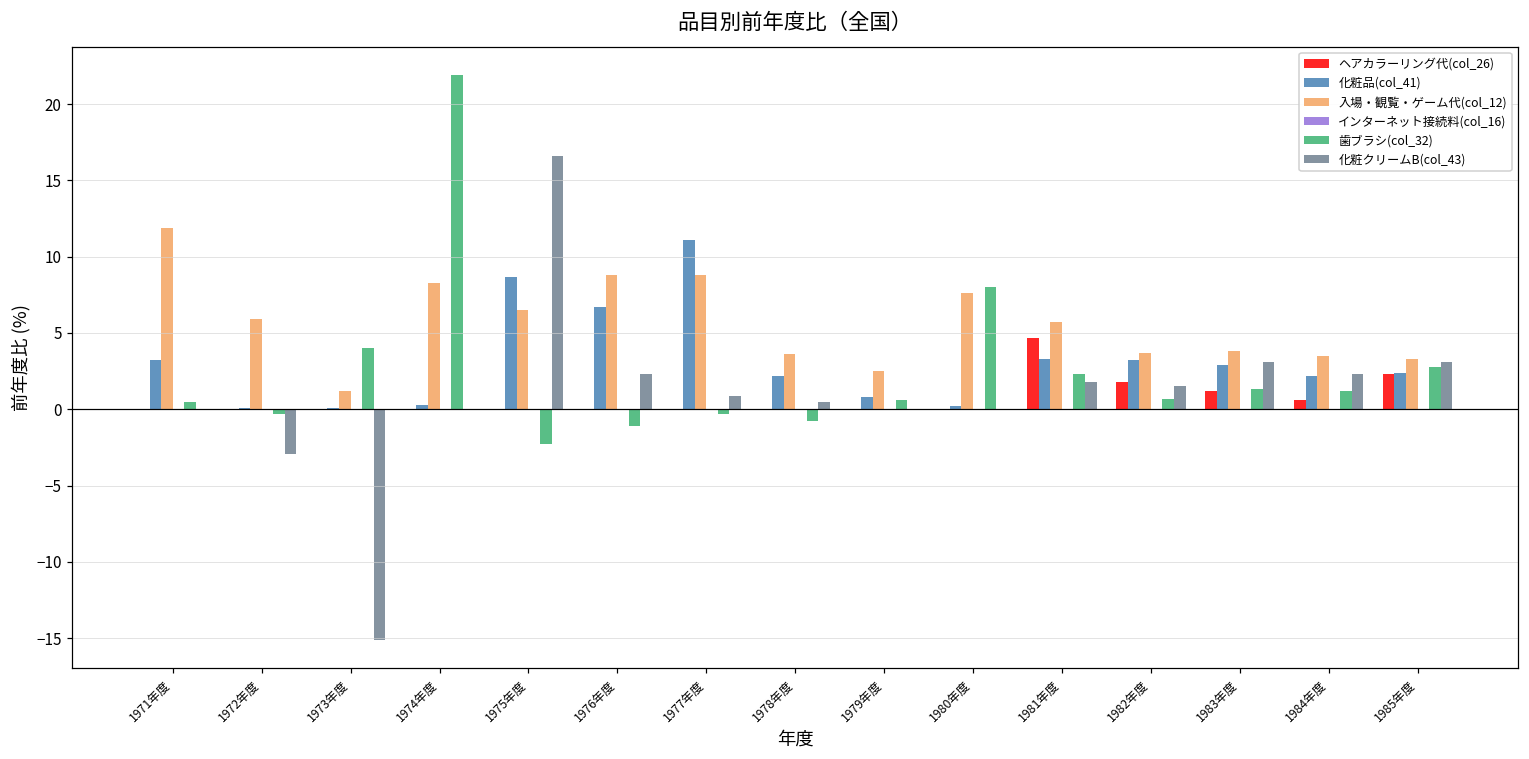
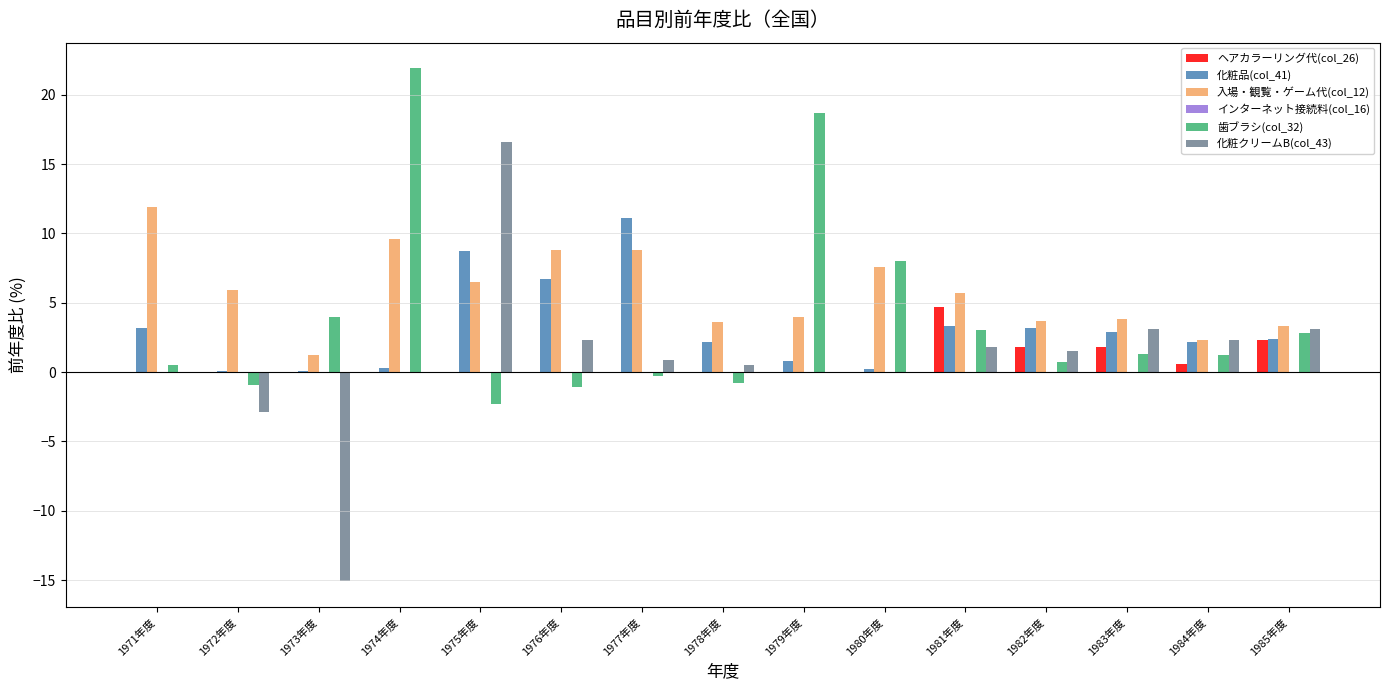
歯ブラシ(col_32), 1972年度: -0.3 -> -0.9
入場・観覧・ゲーム代(col_12), 1974年度: 8.3 -> 9.6
入場・観覧・ゲーム代(col_12), 1979年度: 2.5 -> 4.0
歯ブラシ(col_32), 1979年度: 0.6 -> 18.7
歯ブラシ(col_32), 1981年度: 2.3 -> 3.0
ヘアカラーリング代(col_26), 1983年度: 1.2 -> 1.8
入場・観覧・ゲーム代(col_12), 1984年度: 3.5 -> 2.3
